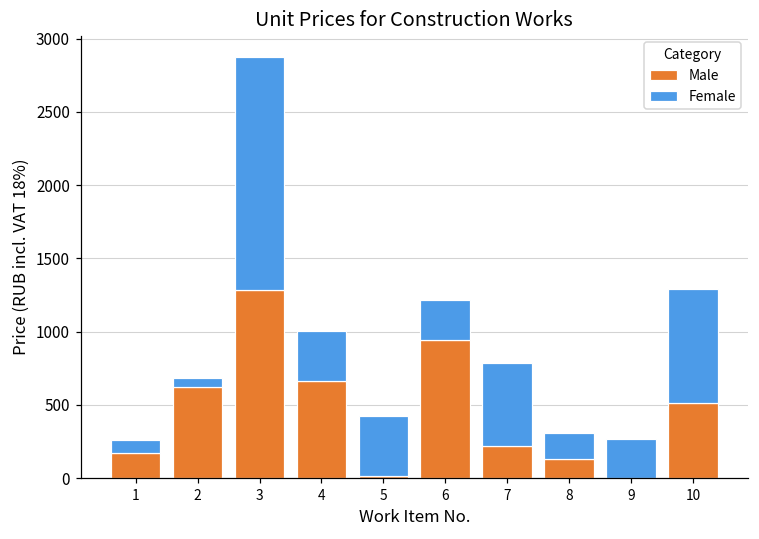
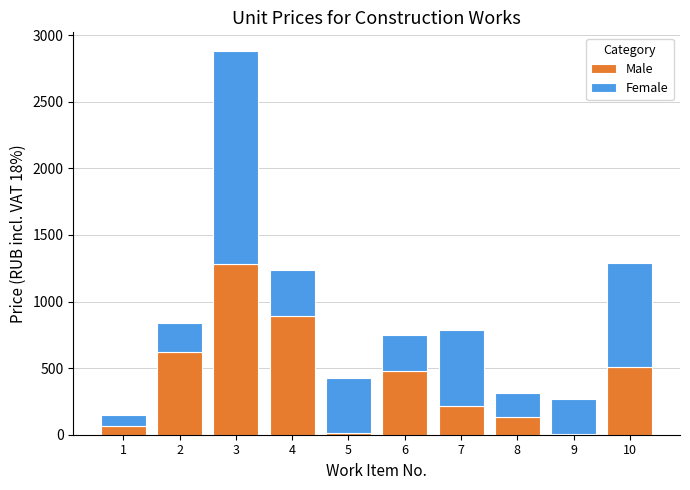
Male, 1: 170 -> 60
Female, 2: 60 -> 220
Male, 4: 660 -> 890
Male, 6: 950 -> 480
